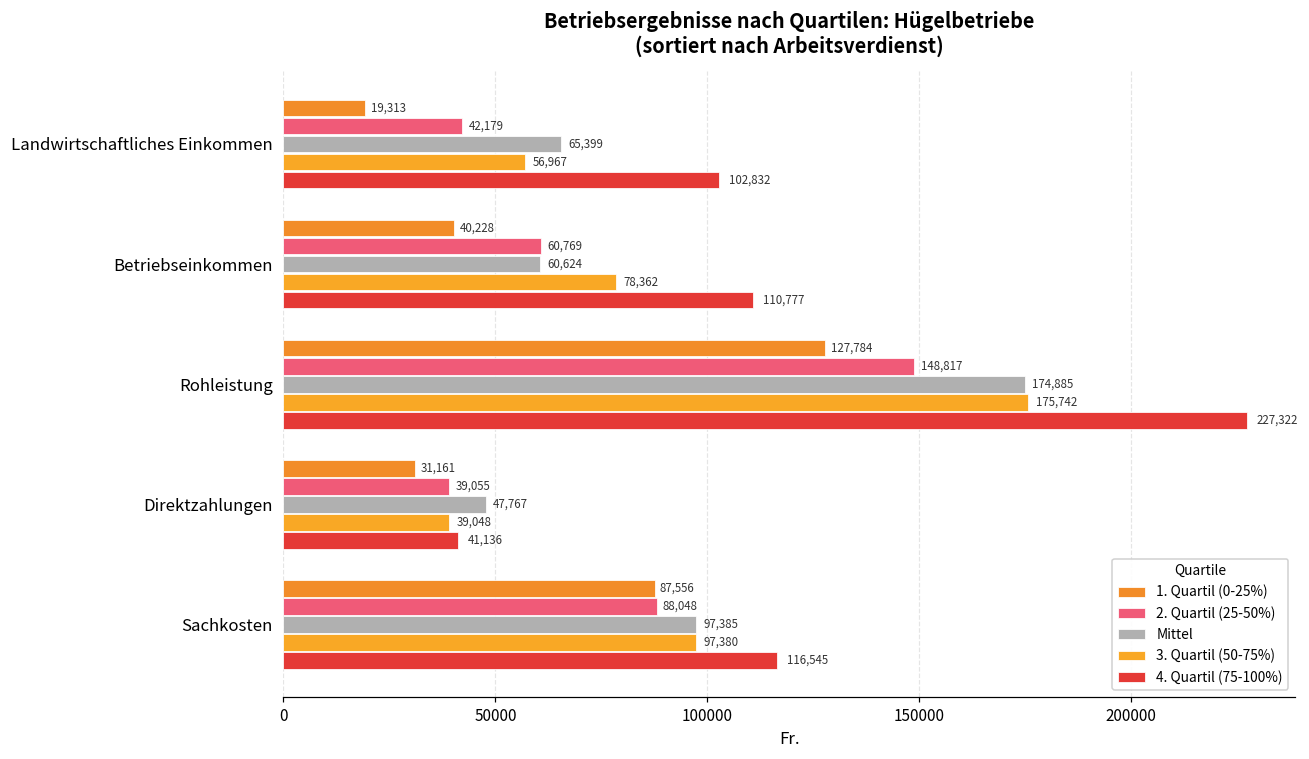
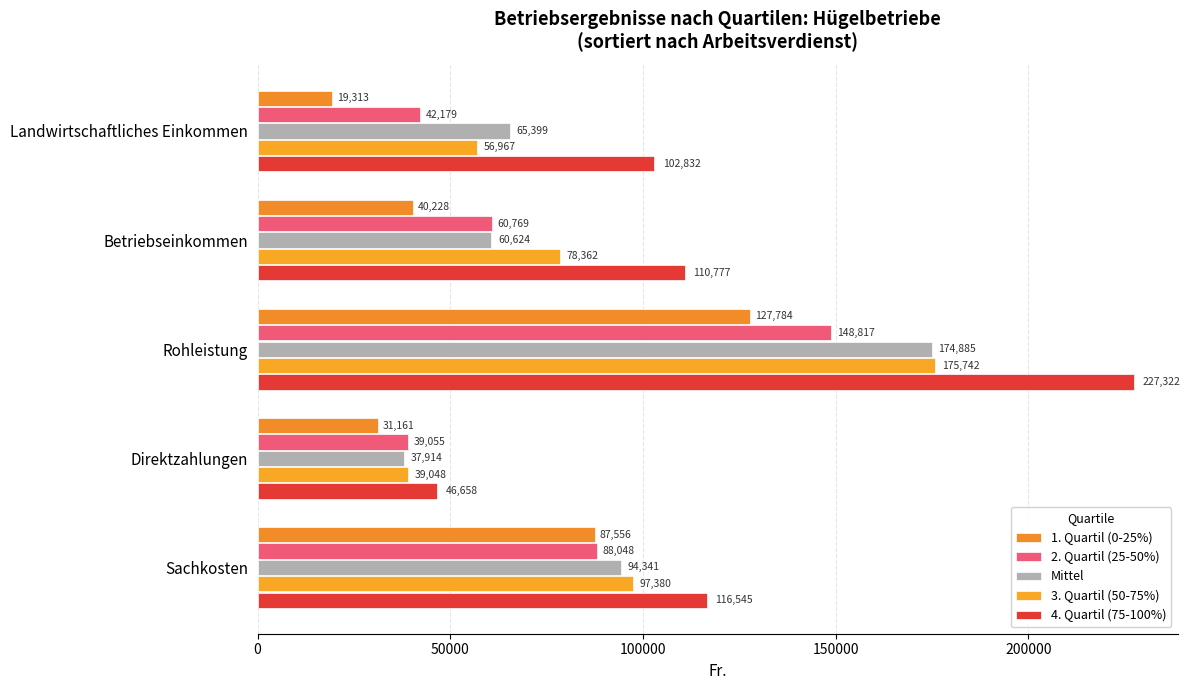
Mittel, Direktzahlungen: 47,767 -> 37,914
4. Quartil (75-100%), Direktzahlungen: 41,136 -> 46,658
Mittel, Sachkosten: 97,385 -> 94,341
